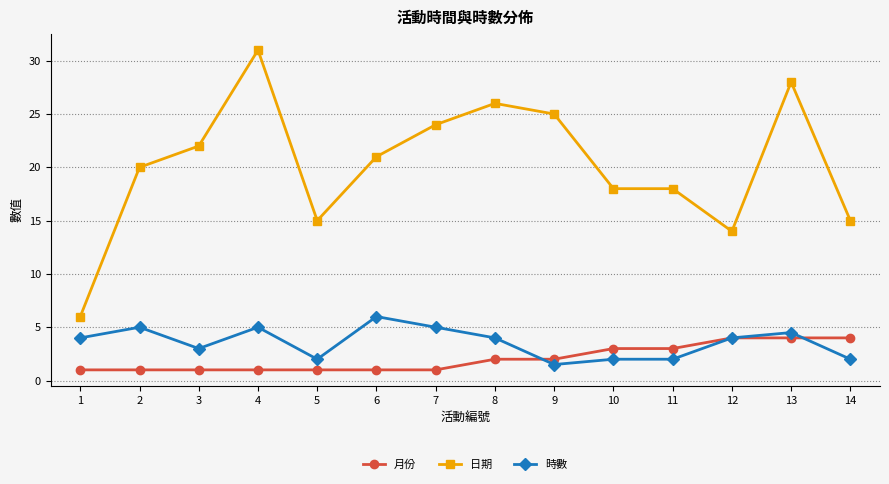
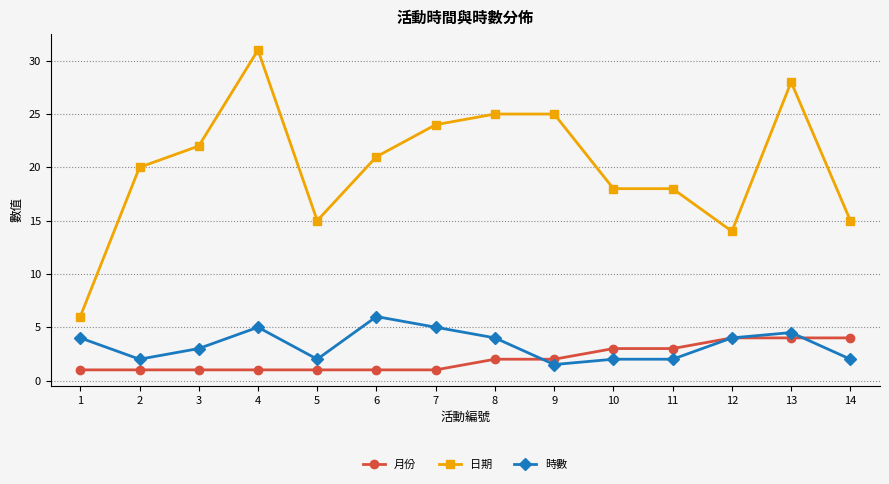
時數, 2: 5 -> 2
日期, 8: 26 -> 25
